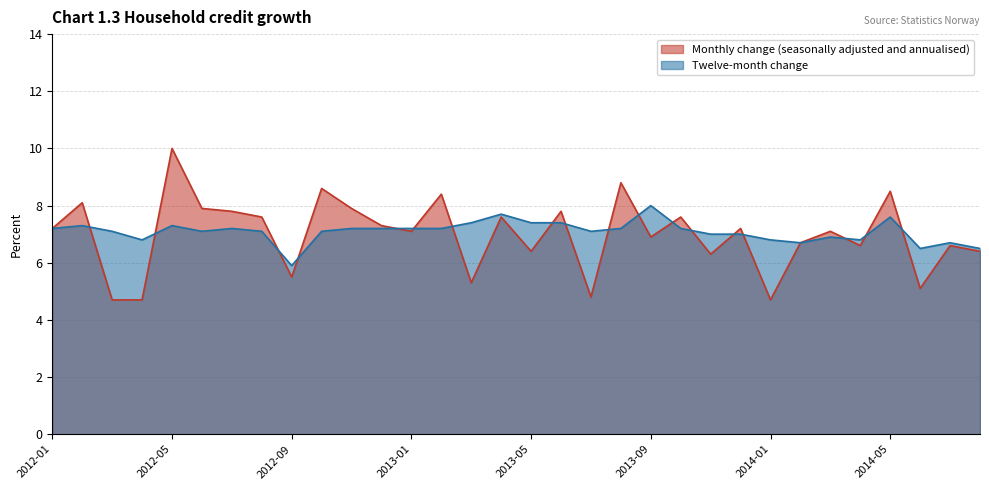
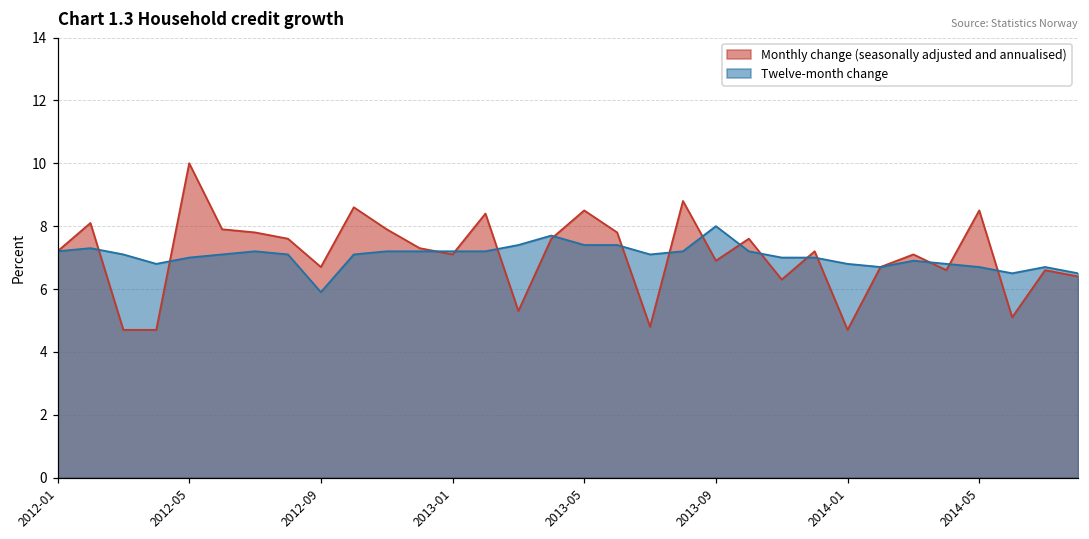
Twelve-month change, 2012-05: 7.3 -> 7.0
Monthly change (seasonally adjusted and annualised), 2012-09: 5.5 -> 6.7
Monthly change (seasonally adjusted and annualised), 2013-05: 6.4 -> 8.5
Twelve-month change, 2014-05: 7.6 -> 6.7
